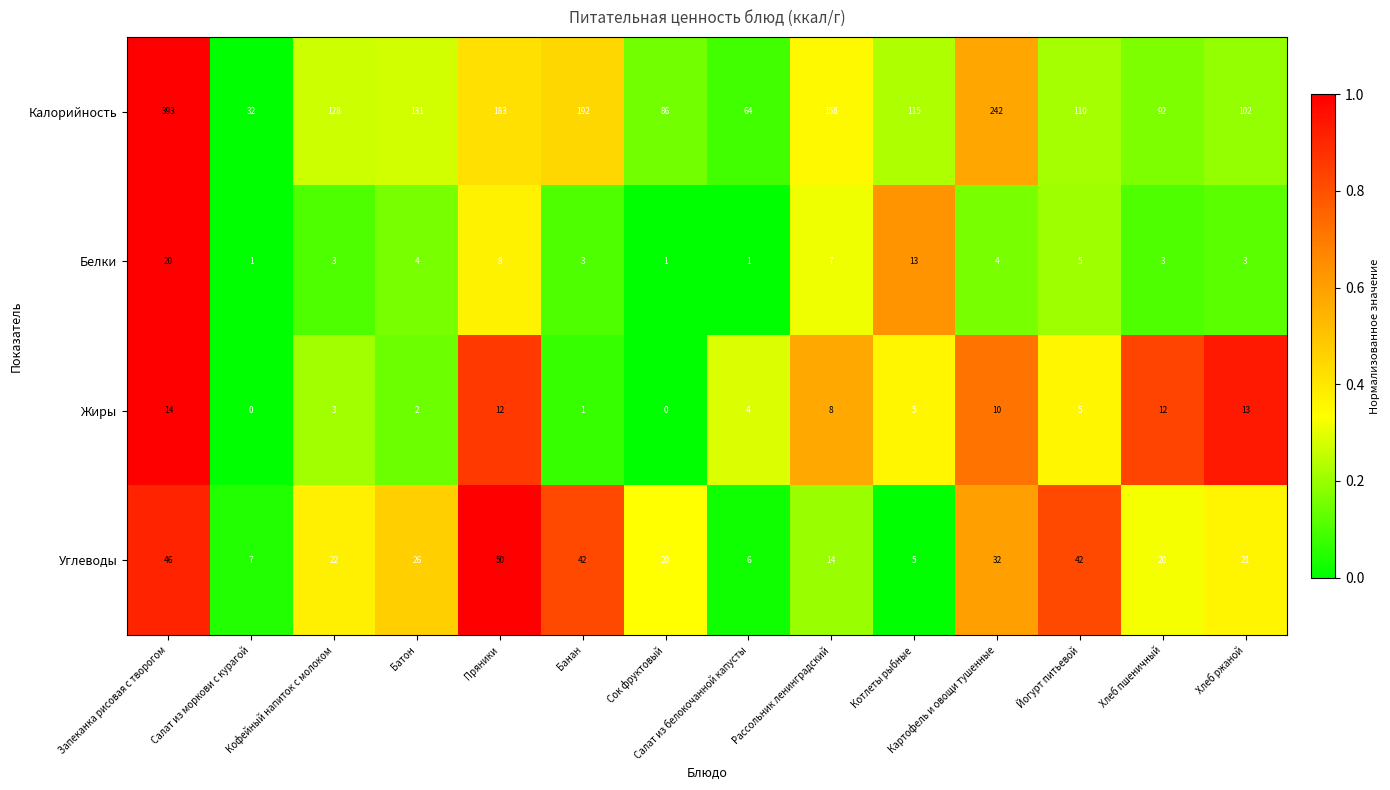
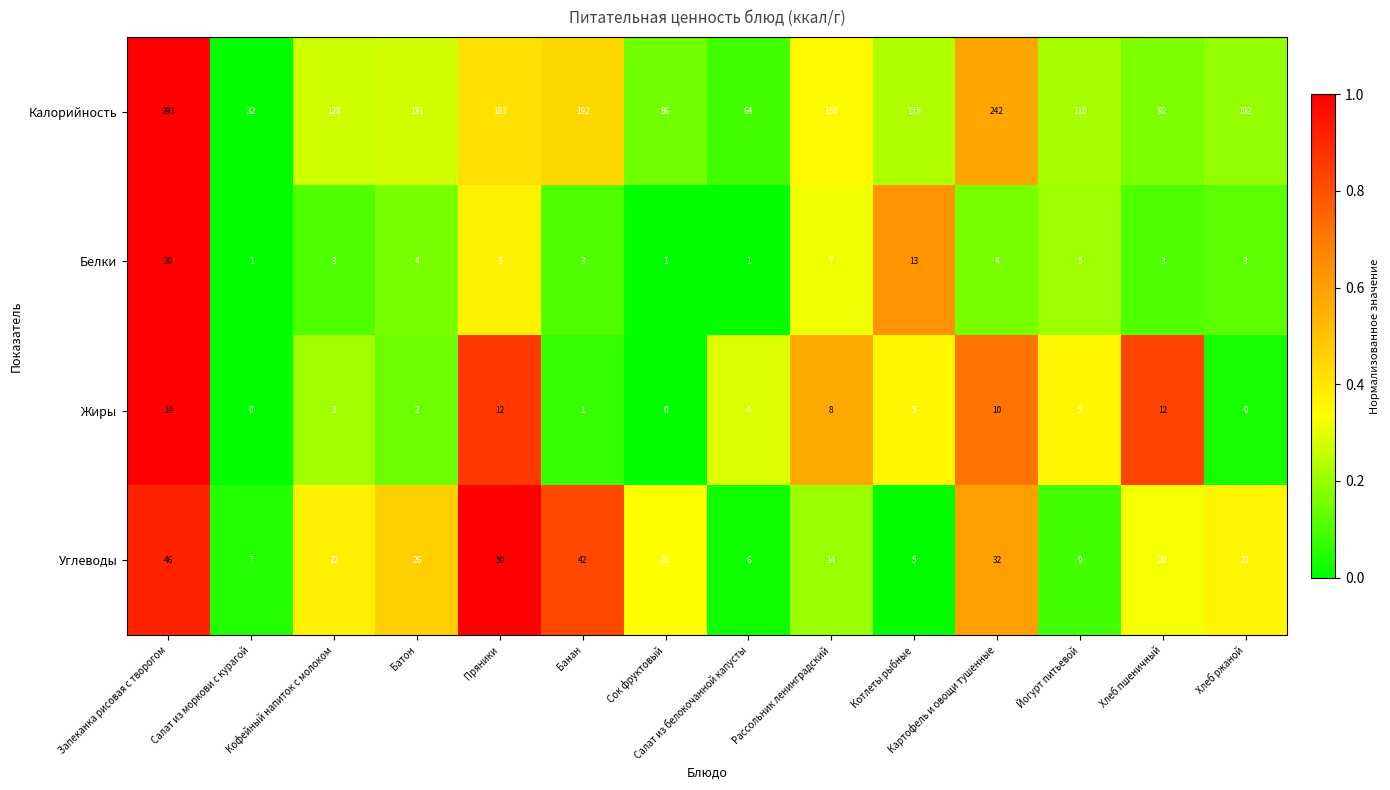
Жиры, Хлеб ржаной: 13 -> 0
Углеводы, Йогурт питьевой: 42 -> 9
